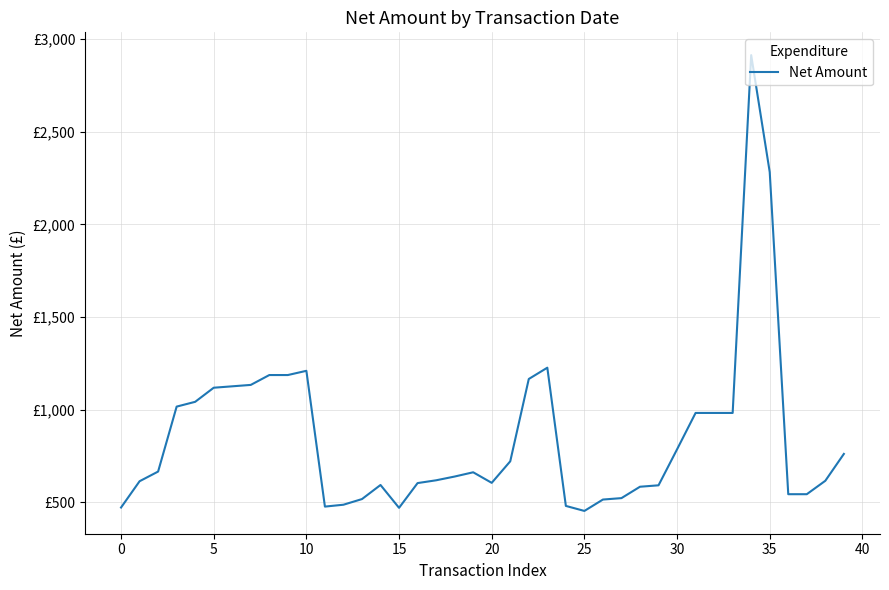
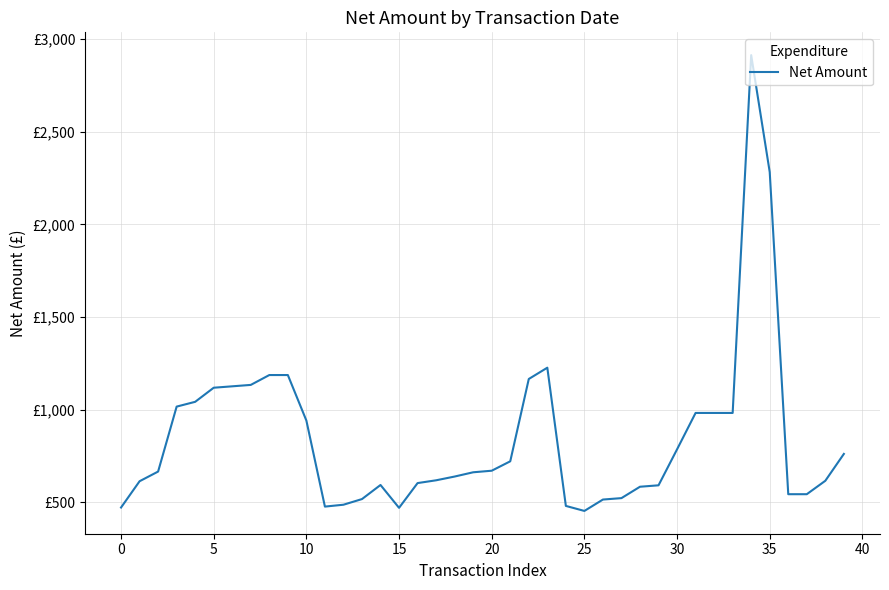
10: £1,210 -> £940
20: £610 -> £670
